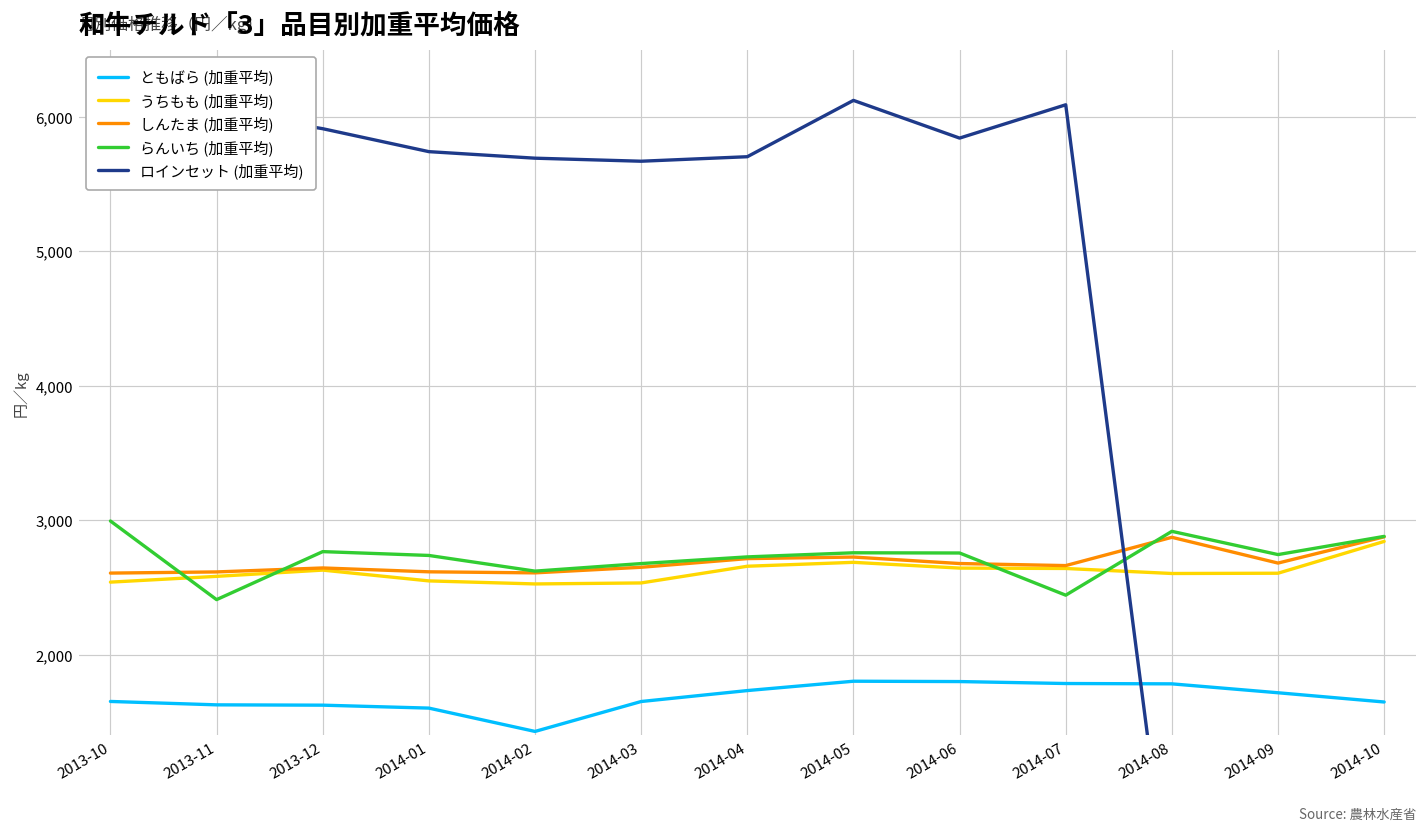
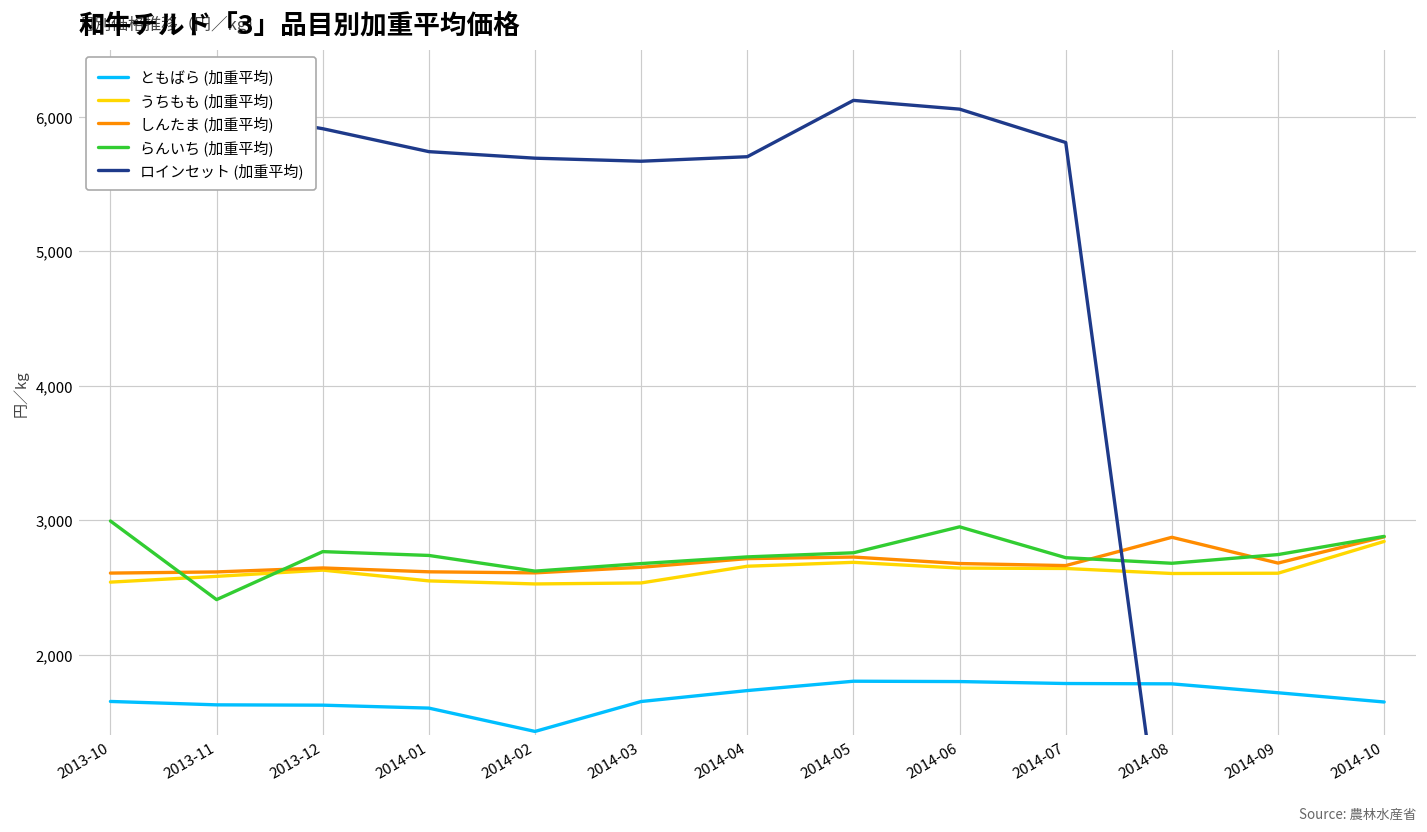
らんいち (加重平均), 2014-06: 2,760 -> 2,950
ロインセット (加重平均), 2014-06: 5,840 -> 6,060
らんいち (加重平均), 2014-07: 2,440 -> 2,720
ロインセット (加重平均), 2014-07: 6,090 -> 5,810
らんいち (加重平均), 2014-08: 2,920 -> 2,680
